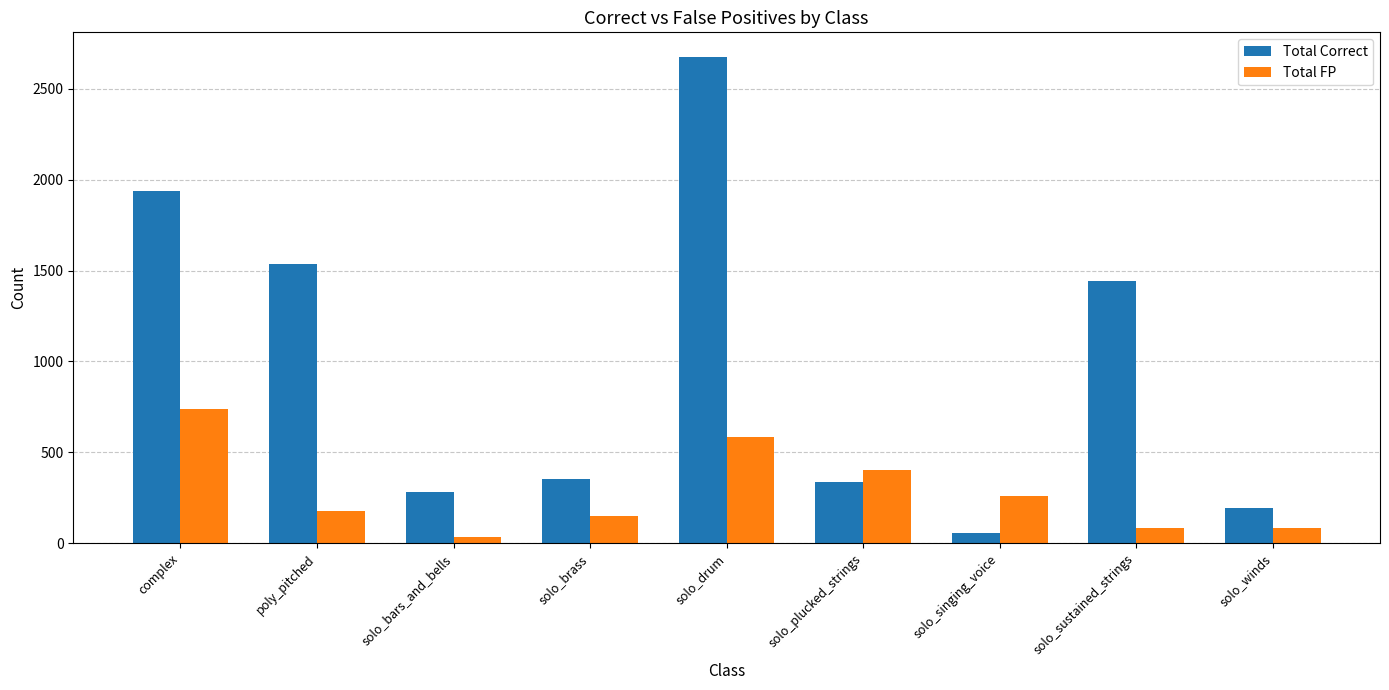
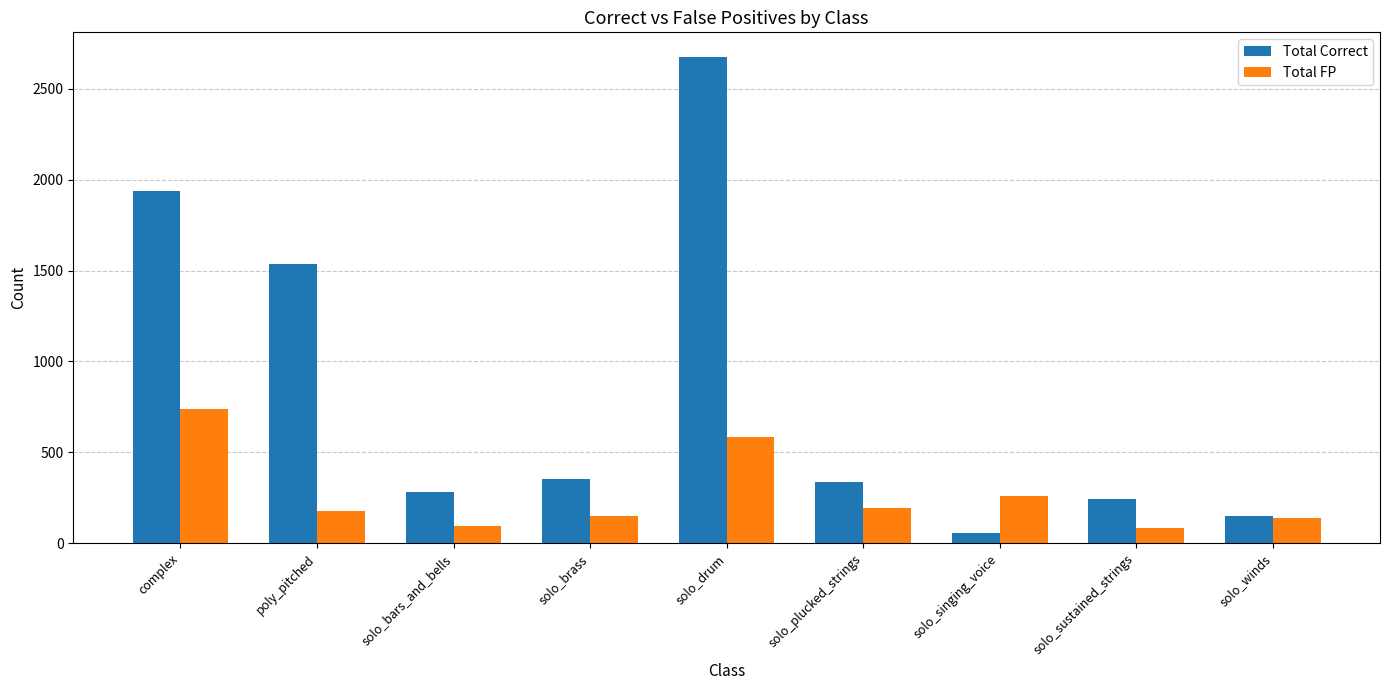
Total FP, solo_bars_and_bells: 40 -> 100
Total FP, solo_plucked_strings: 400 -> 190
Total Correct, solo_sustained_strings: 1440 -> 250
Total Correct, solo_winds: 190 -> 150
Total FP, solo_winds: 80 -> 140
